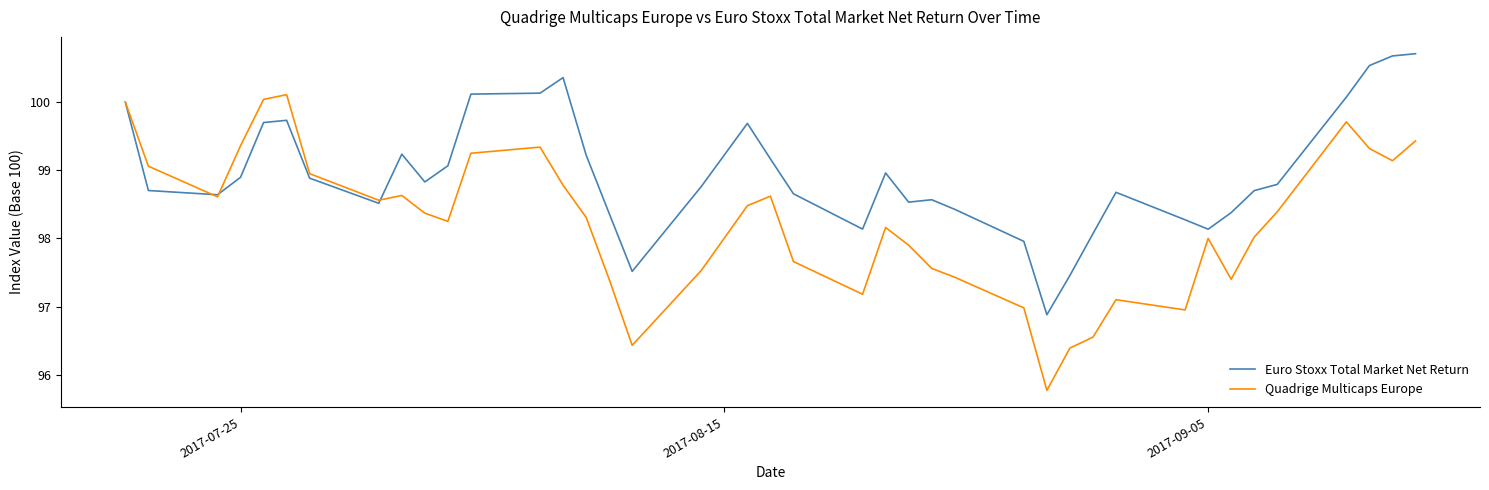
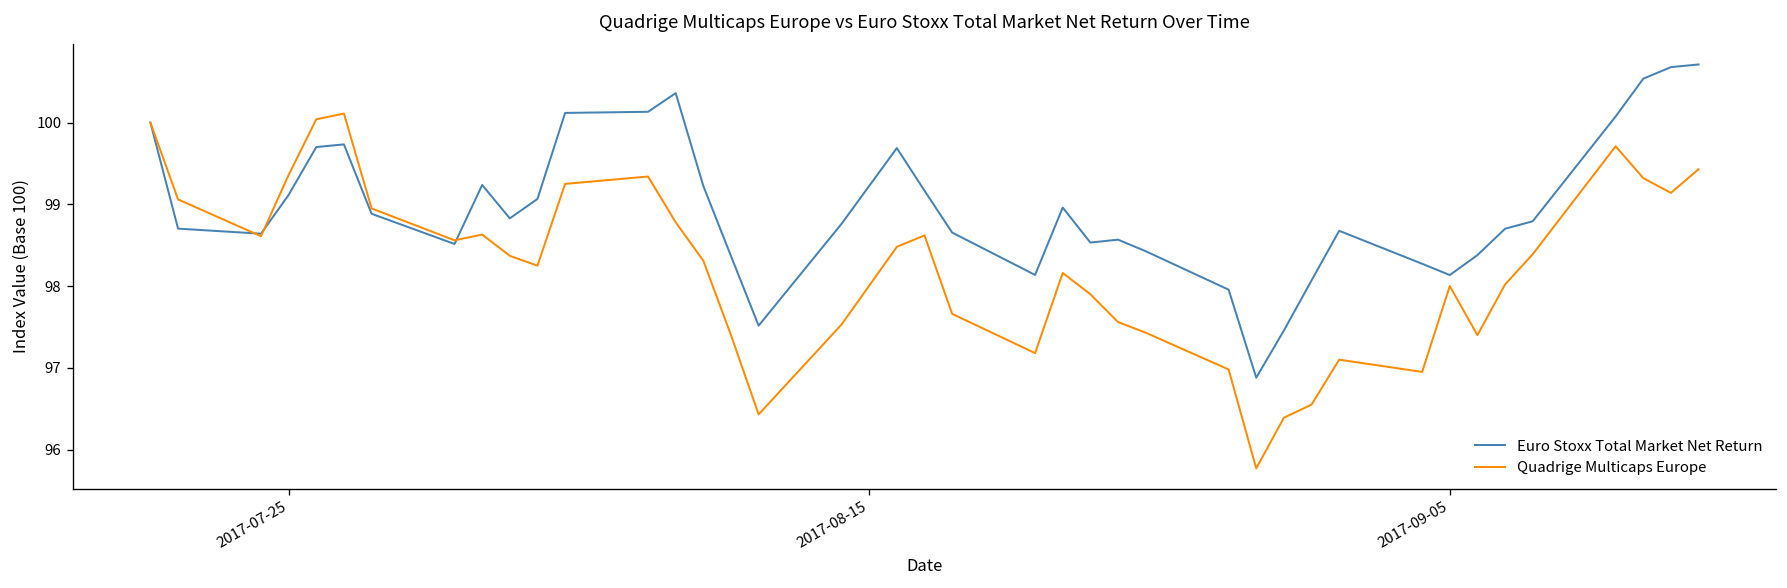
Euro Stoxx Total Market Net Return, 2017-07-25: 98.9 -> 99.1
